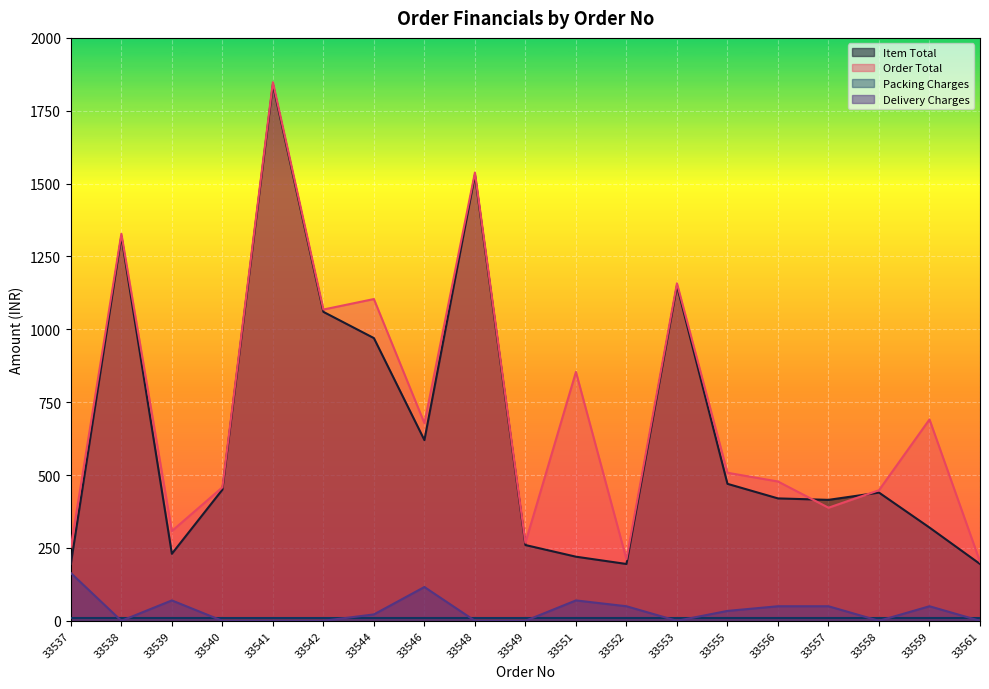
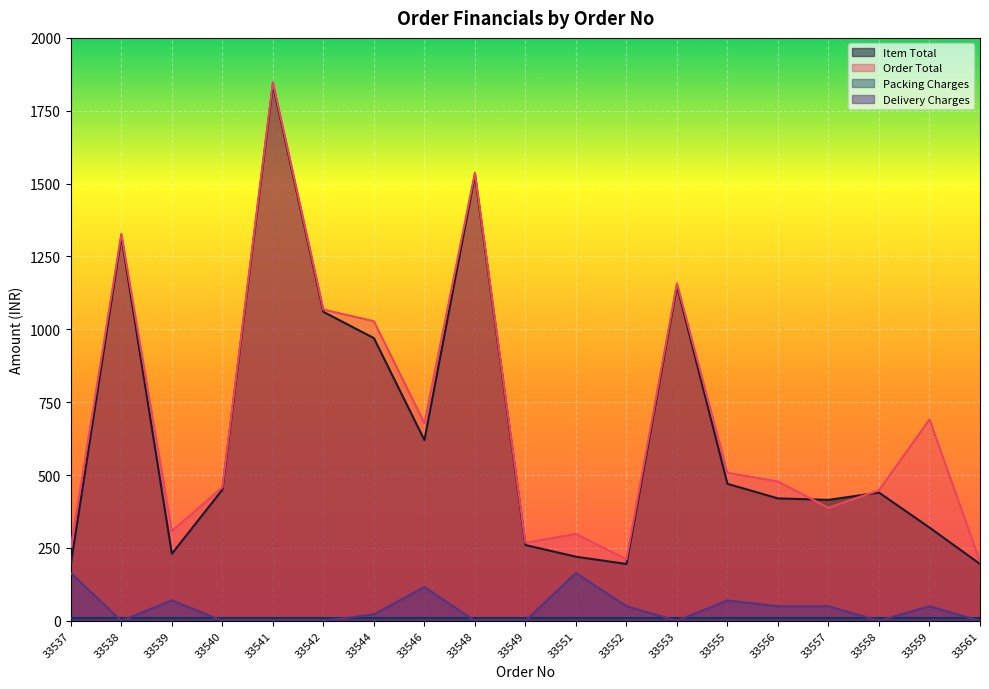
Order Total, 33544: 1100 -> 1030
Order Total, 33551: 850 -> 300
Delivery Charges, 33551: 70 -> 160
Delivery Charges, 33555: 30 -> 70
